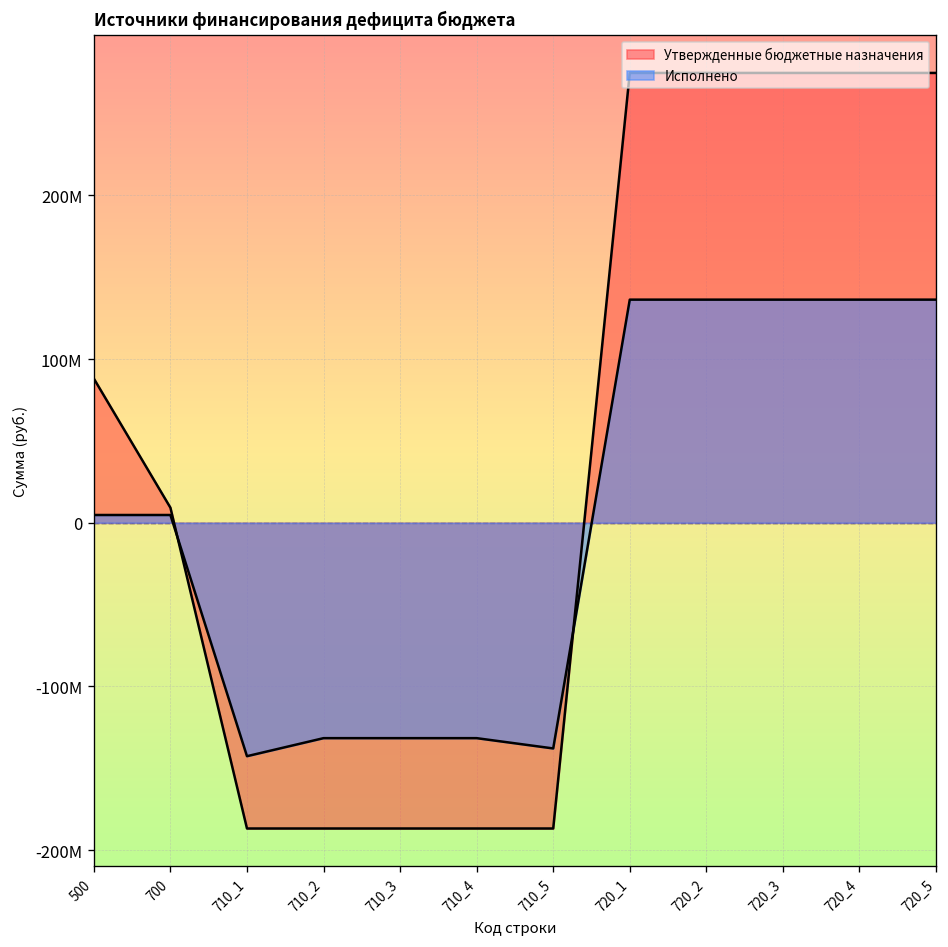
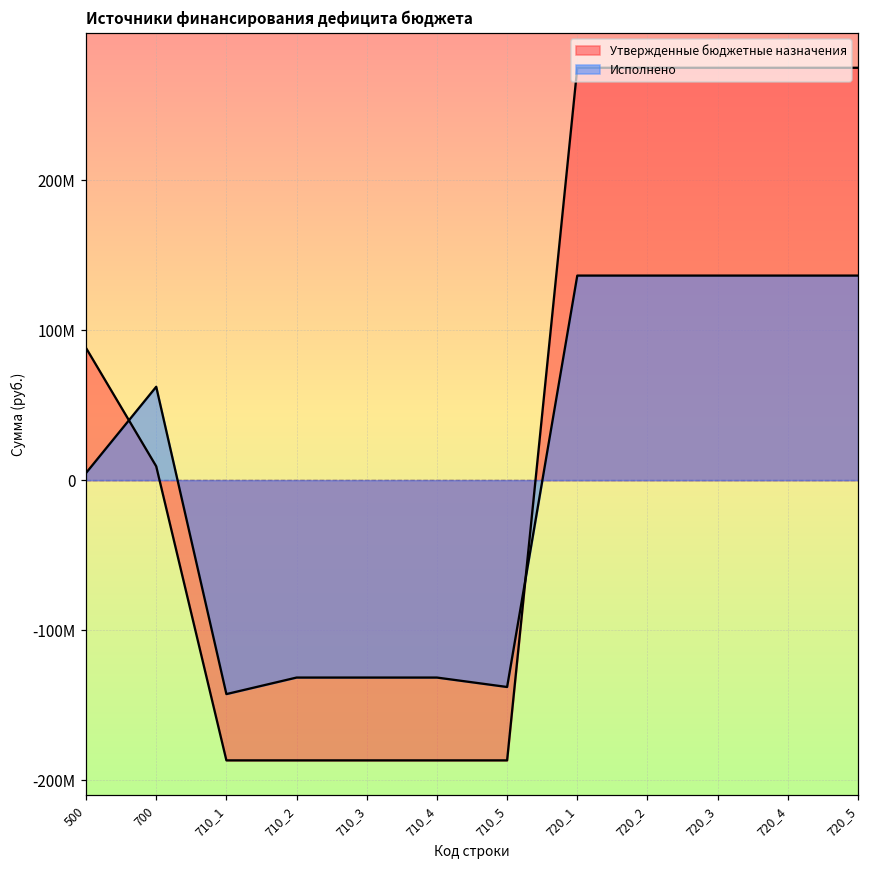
Исполнено, 700: 5000000 -> 62000000
